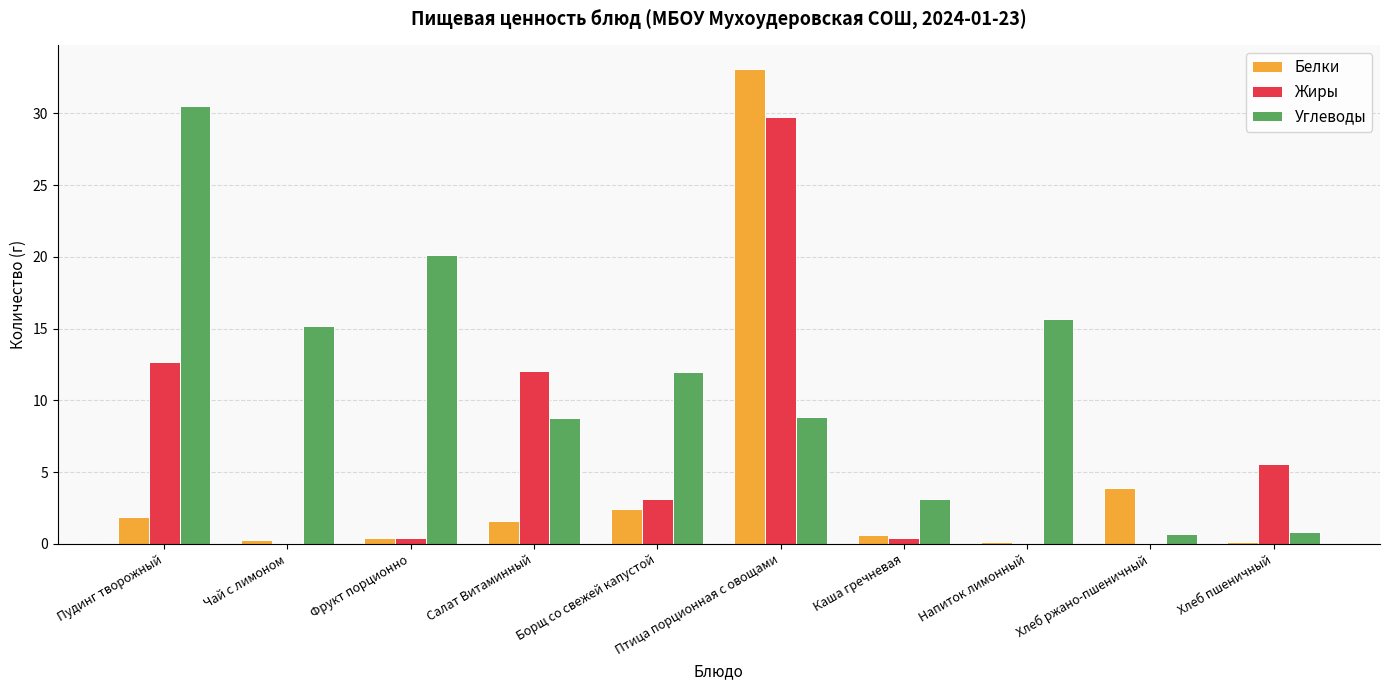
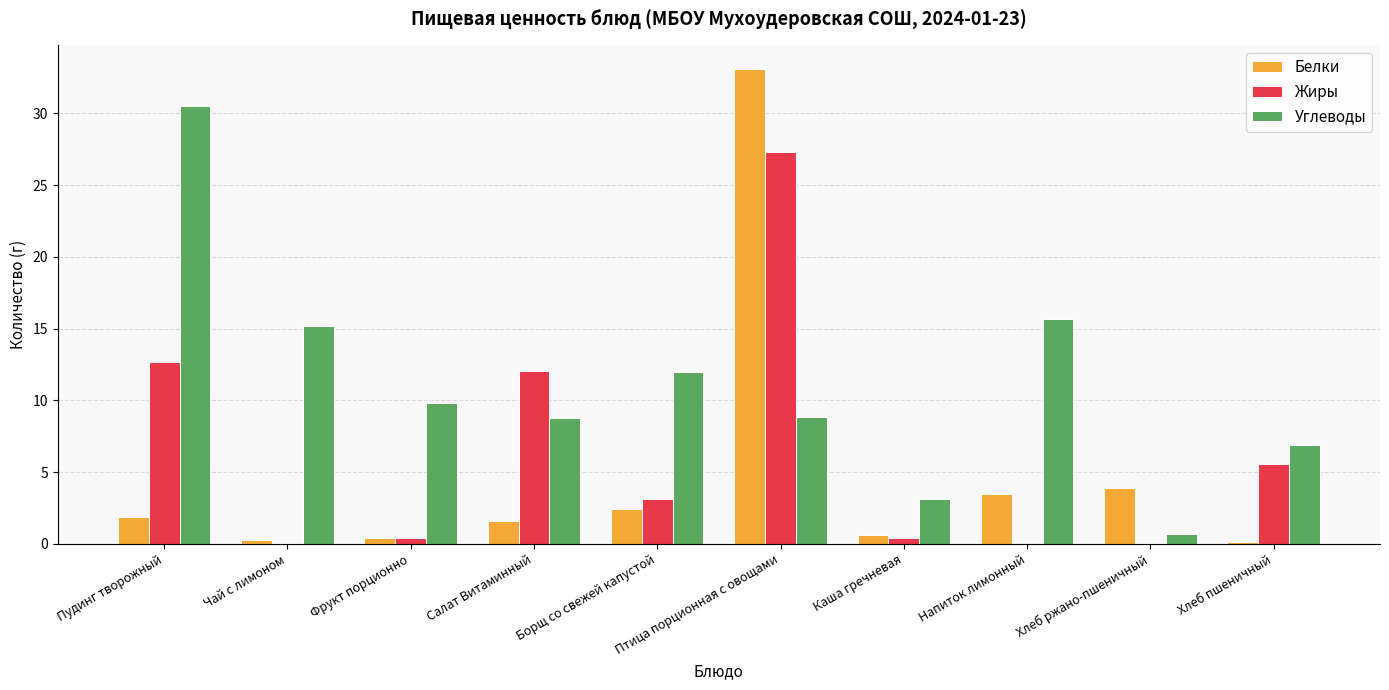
Углеводы, Фрукт порционно: 20.1 -> 9.8
Жиры, Птица порционная с овощами: 29.7 -> 27.3
Белки, Напиток лимонный: 0.1 -> 3.5
Углеводы, Хлеб пшеничный: 0.8 -> 6.9
